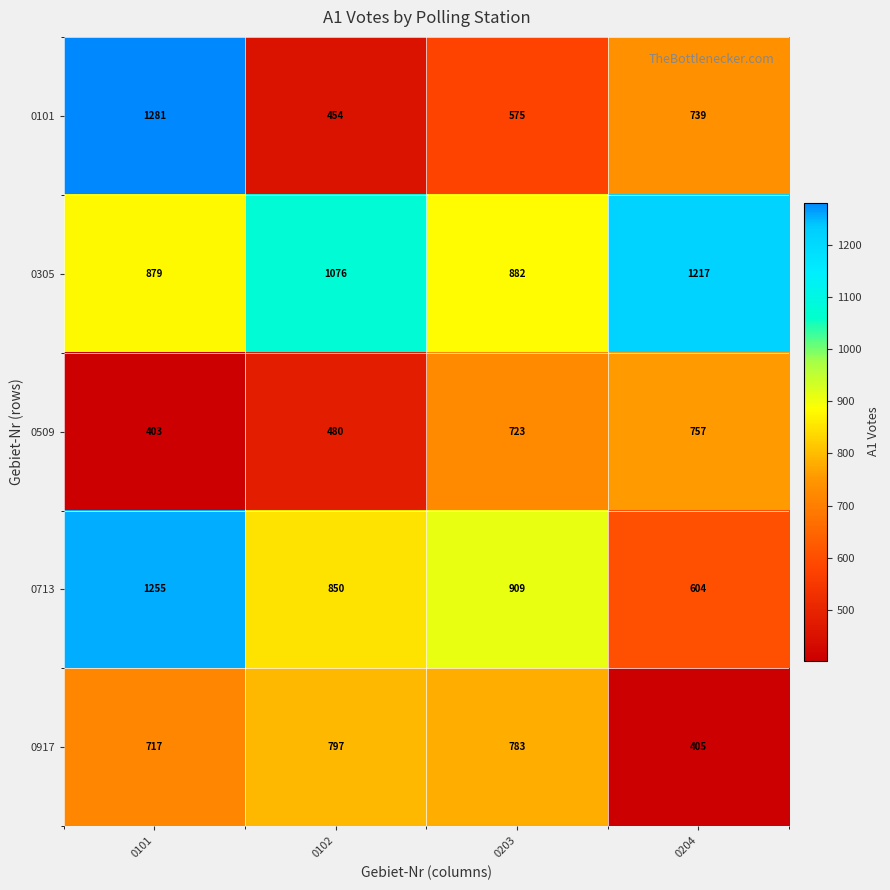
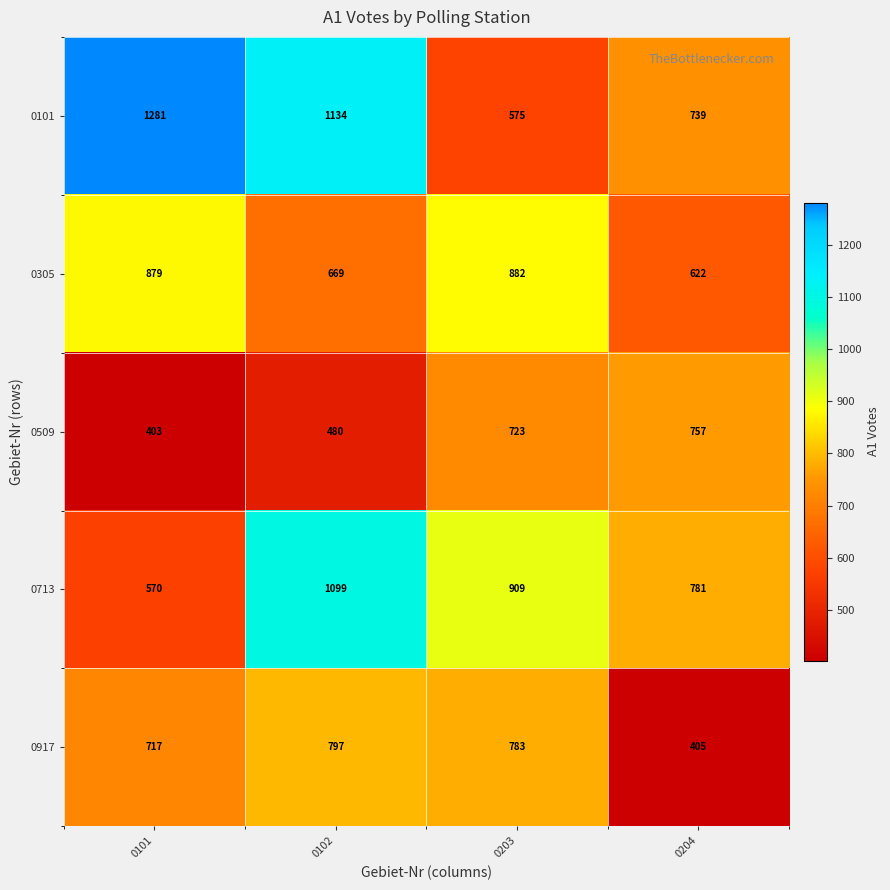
0101, 0102: 454 -> 1134
0305, 0102: 1076 -> 669
0305, 0204: 1217 -> 622
0713, 0101: 1255 -> 570
0713, 0102: 850 -> 1099
0713, 0204: 604 -> 781
